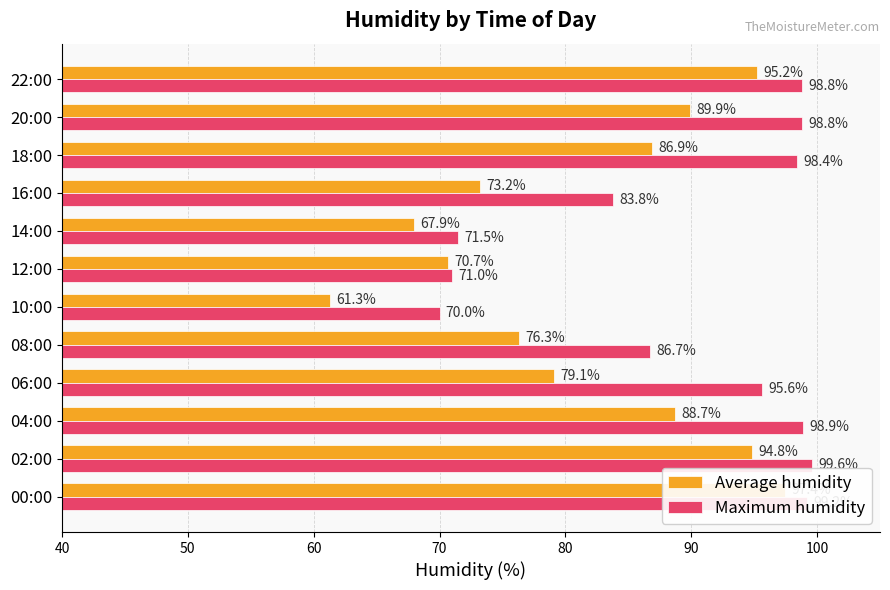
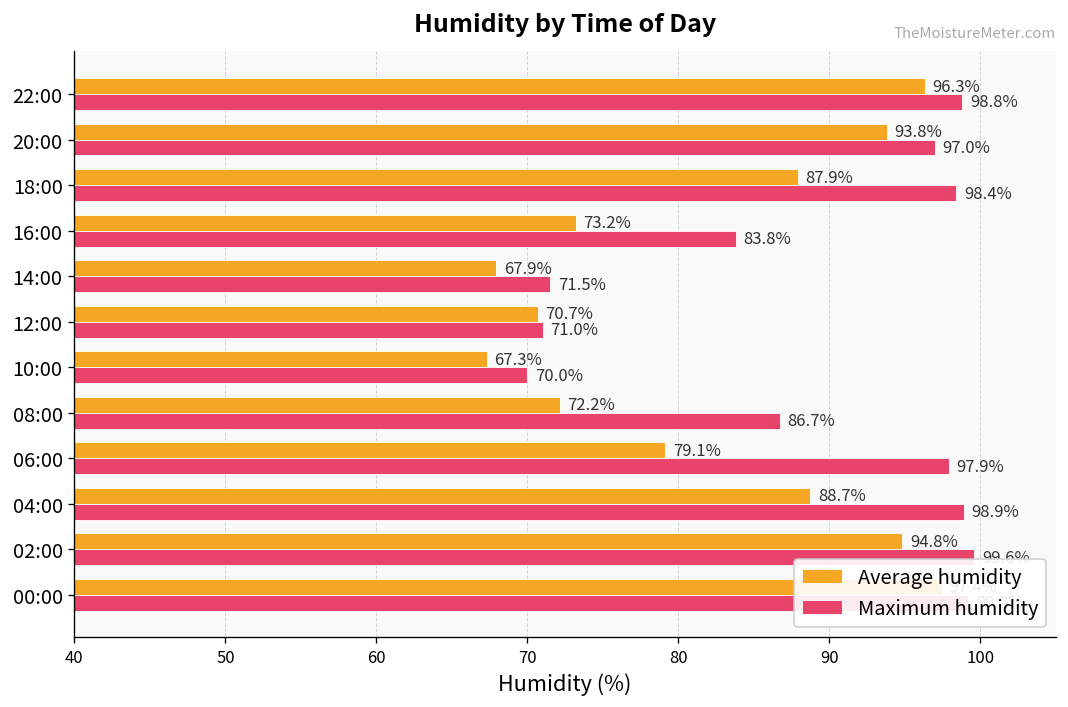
Average humidity, 22:00: 95.2% -> 96.3%
Average humidity, 20:00: 89.9% -> 93.8%
Maximum humidity, 20:00: 98.8% -> 97.0%
Average humidity, 18:00: 86.9% -> 87.9%
Average humidity, 10:00: 61.3% -> 67.3%
Average humidity, 08:00: 76.3% -> 72.2%
Maximum humidity, 06:00: 95.6% -> 97.9%
